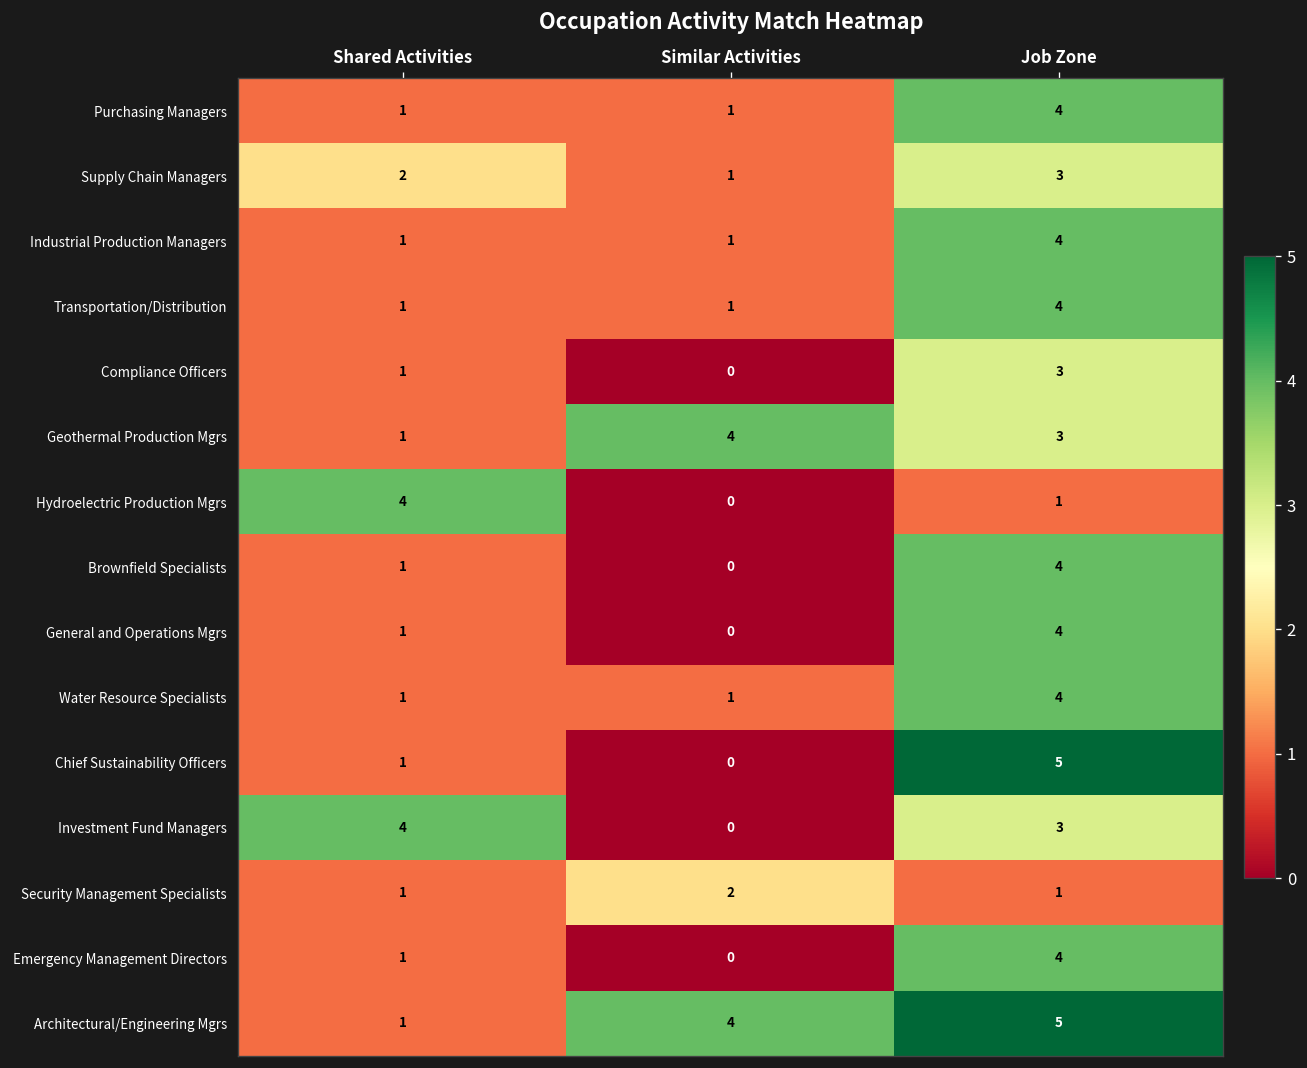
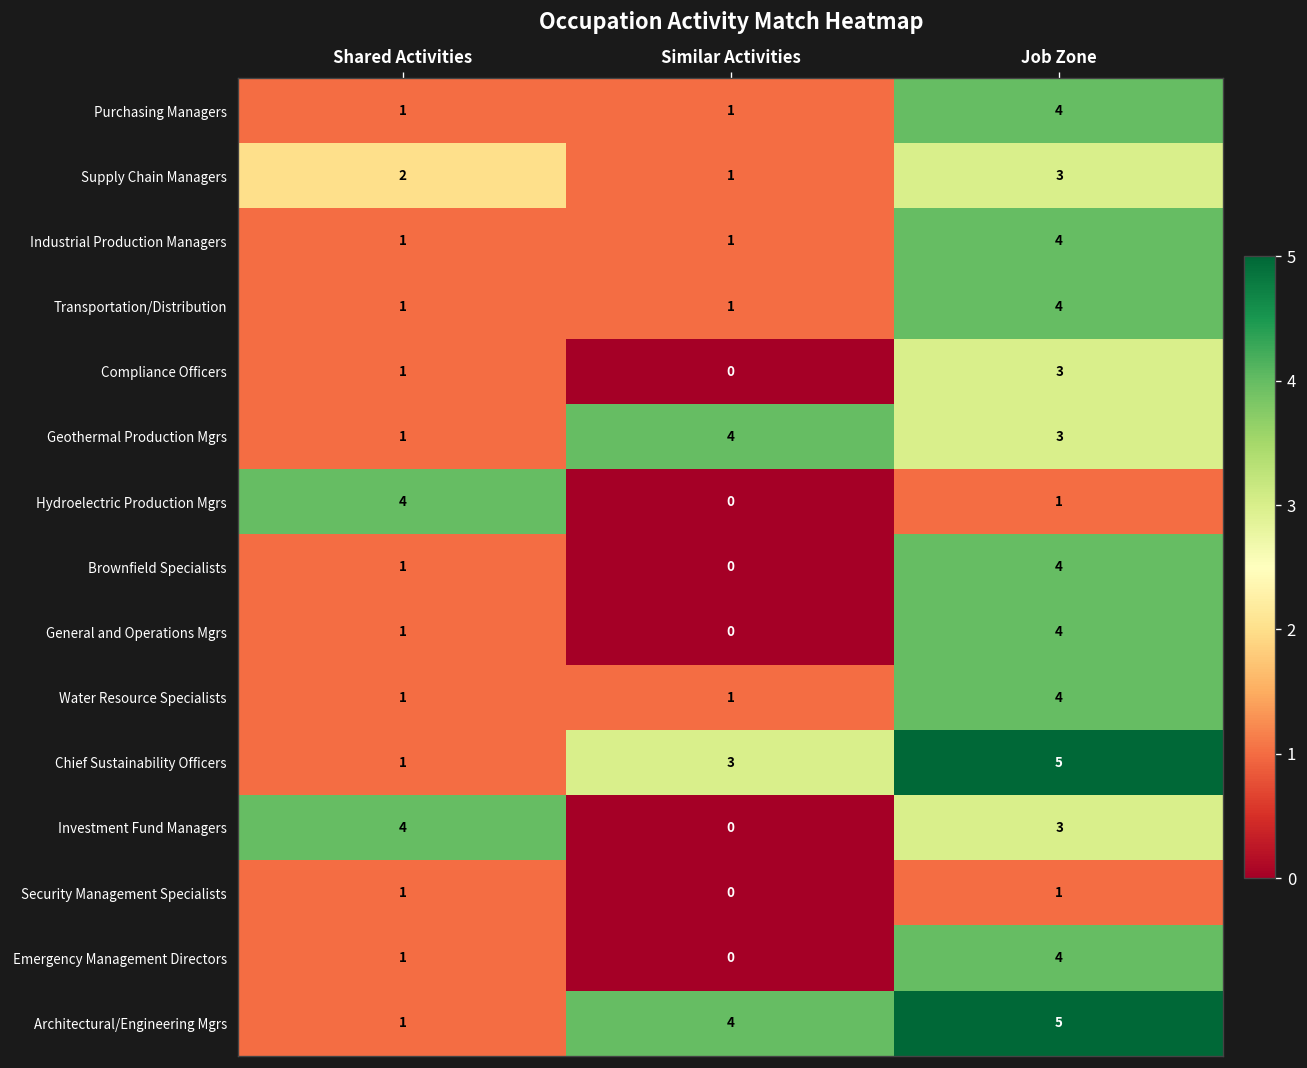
Chief Sustainability Officers, Similar Activities: 0 -> 3
Security Management Specialists, Similar Activities: 2 -> 0
